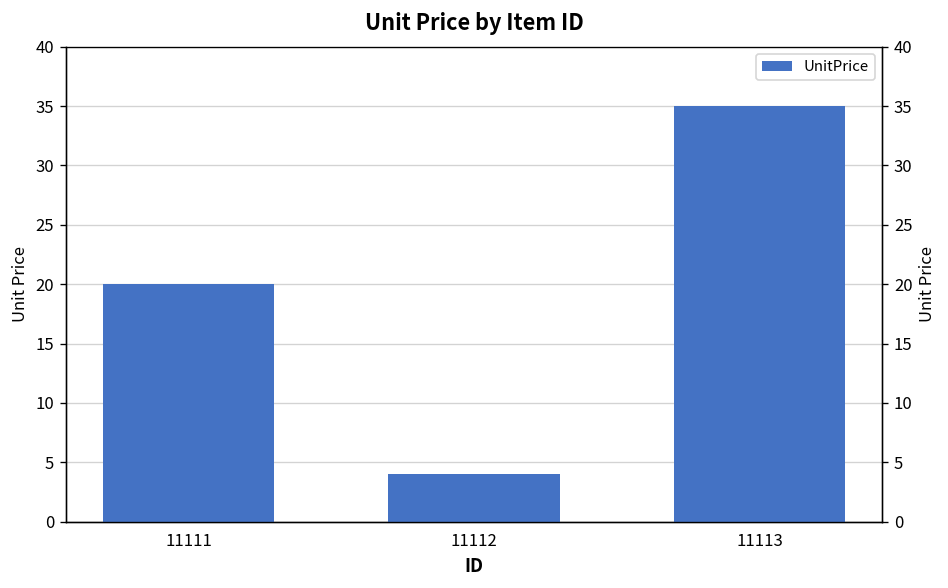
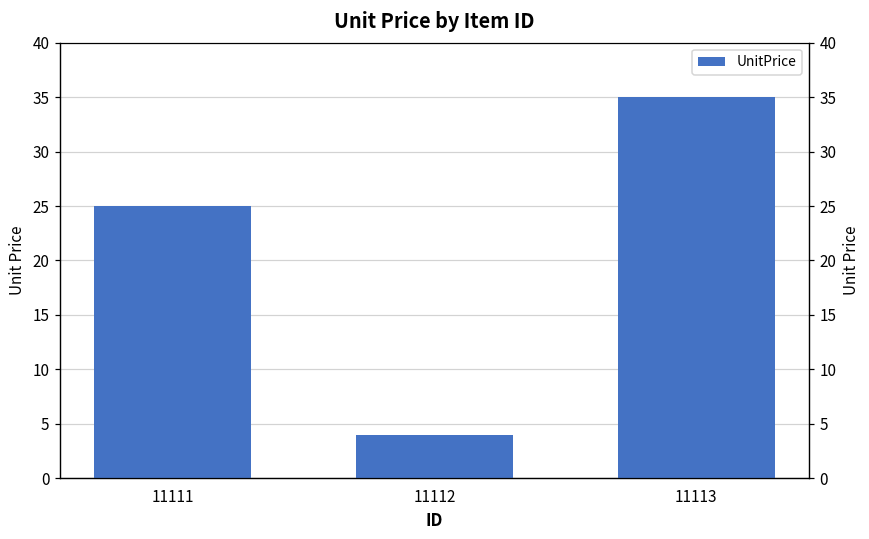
11111: 20 -> 25
